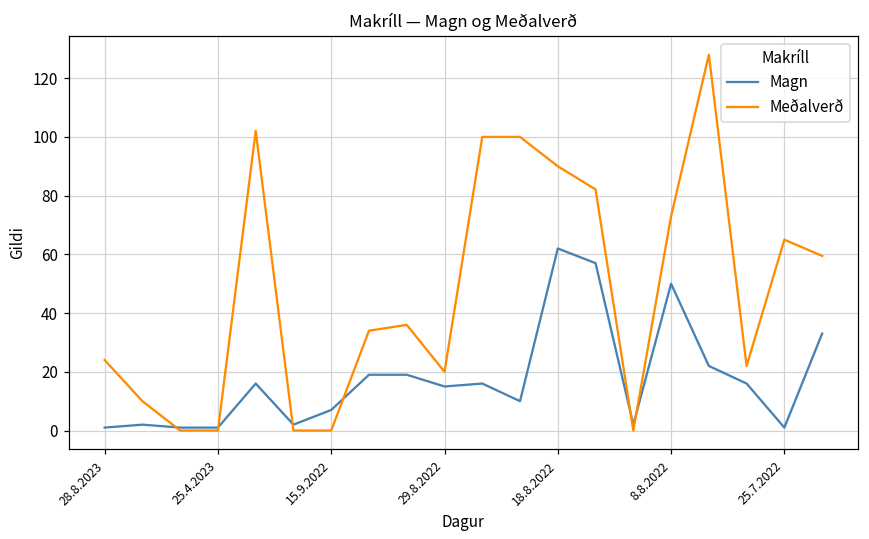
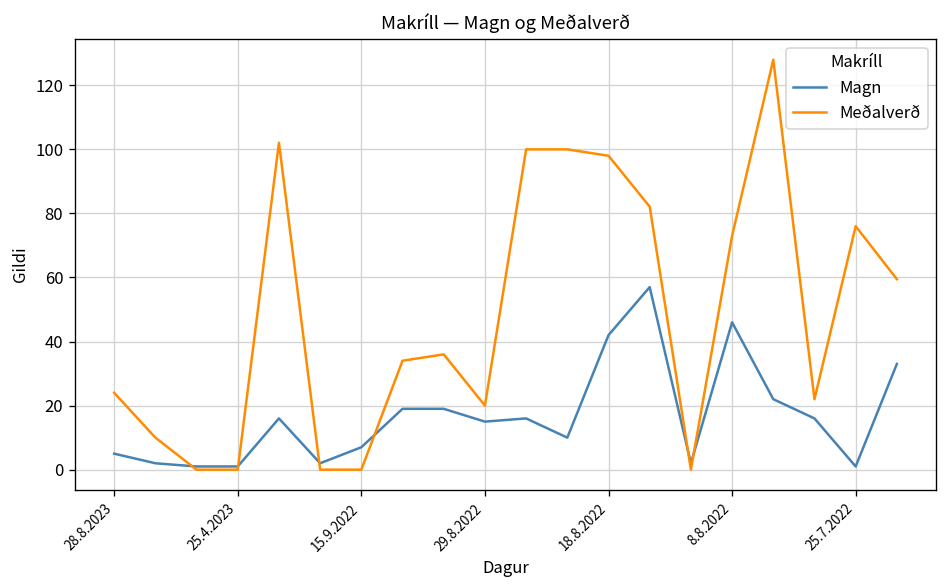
Magn, 28.8.2023: 1 -> 5
Magn, 18.8.2022: 62 -> 42
Meðalverð, 18.8.2022: 90 -> 98
Magn, 8.8.2022: 50 -> 46
Meðalverð, 25.7.2022: 65 -> 76
